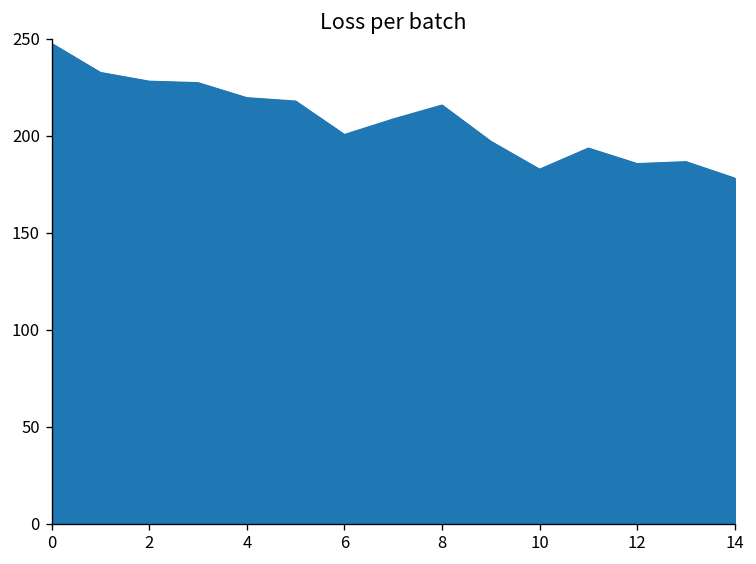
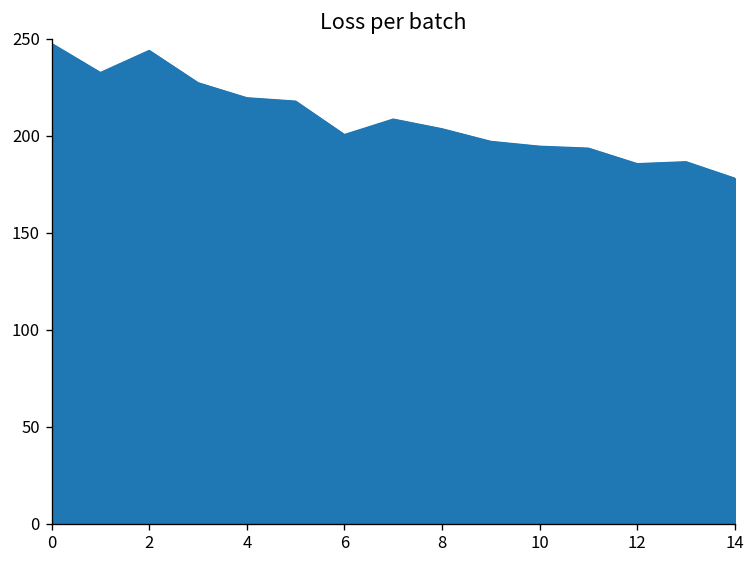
2: 228 -> 244
8: 216 -> 204
10: 183 -> 195
